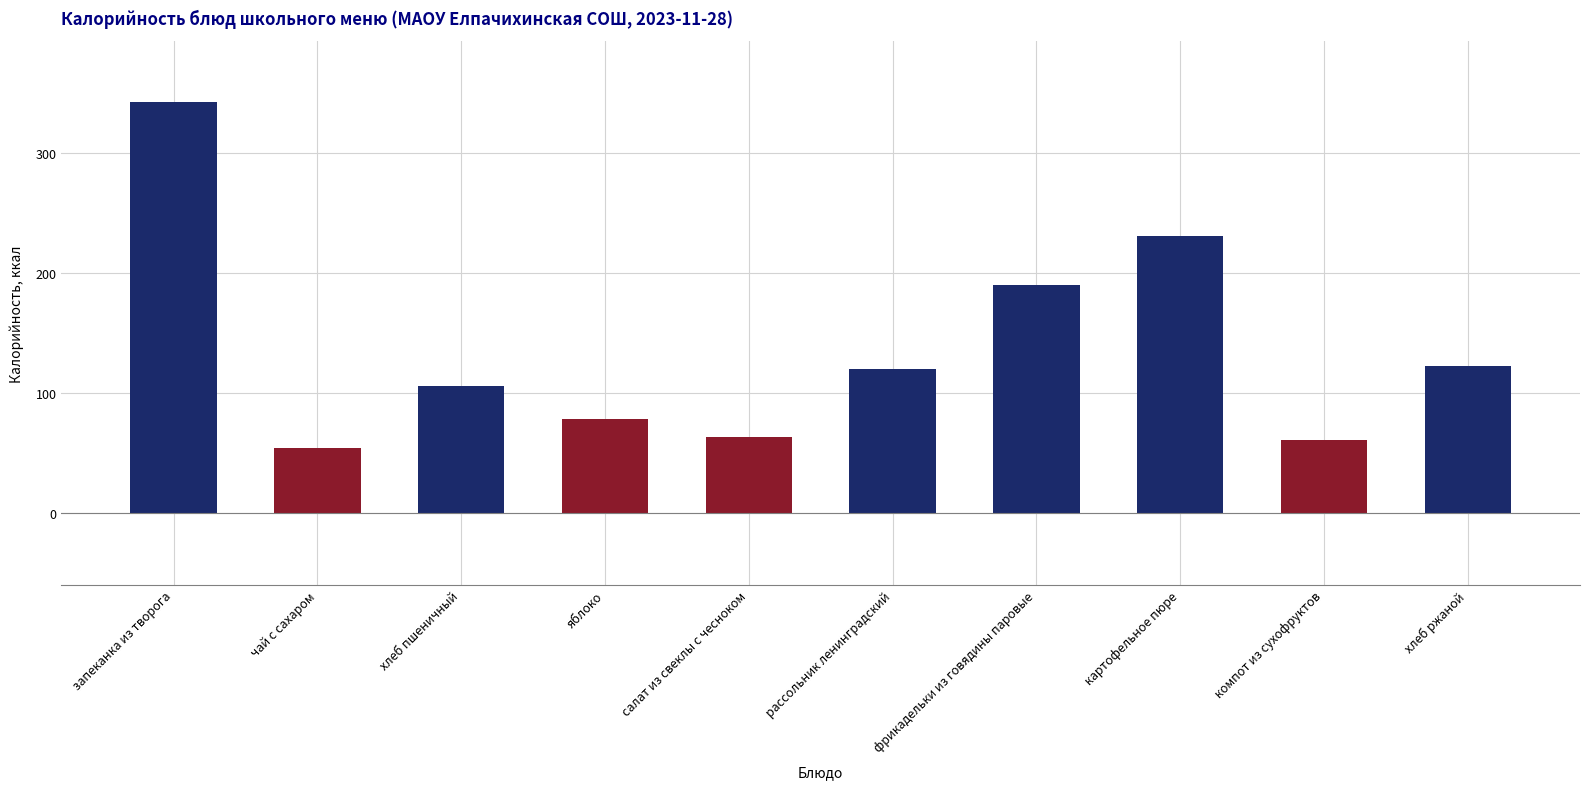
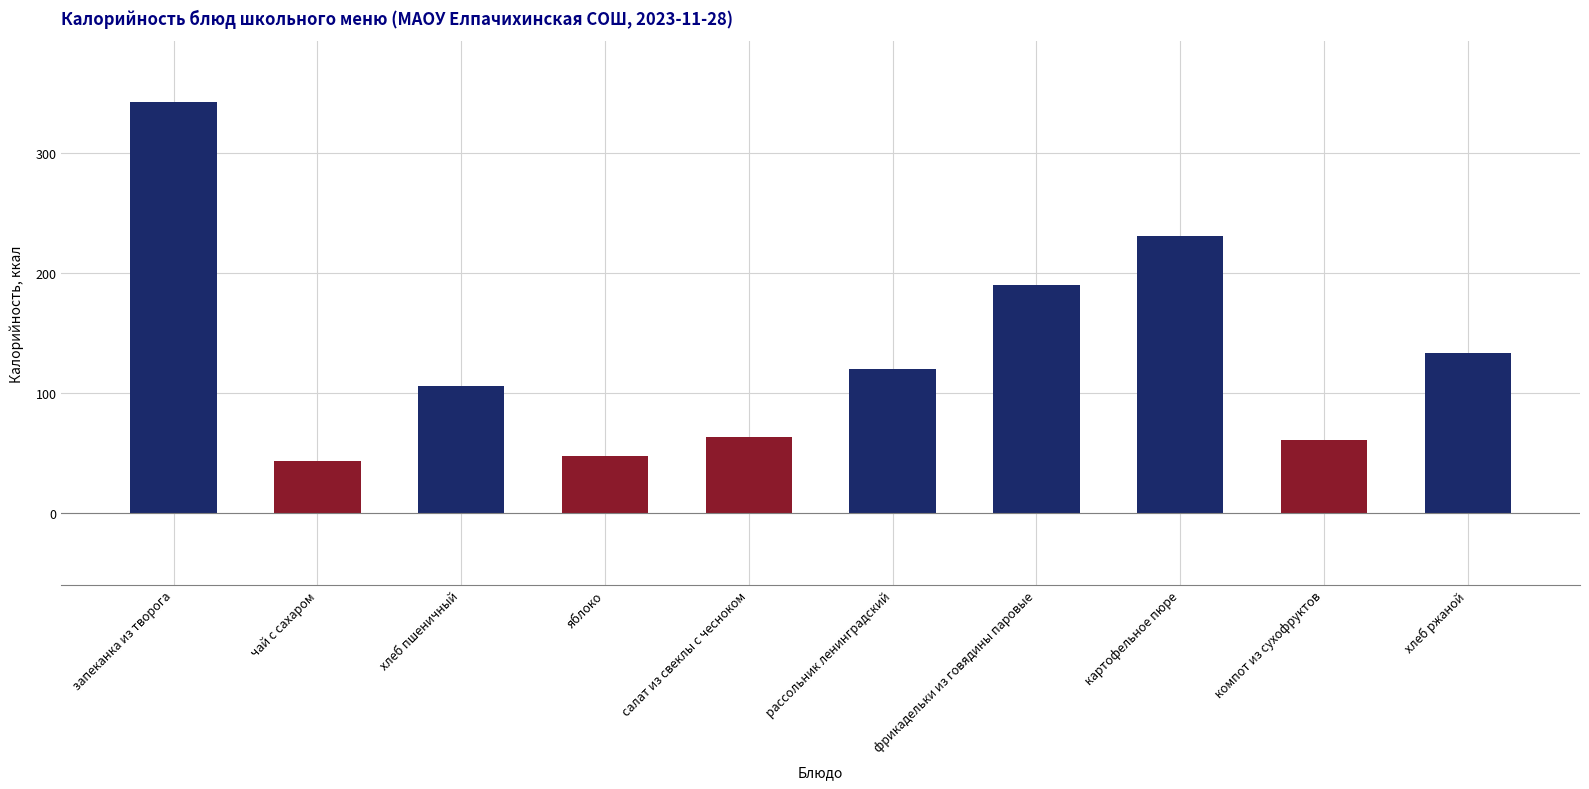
чай с сахаром: 54 -> 43
яблоко: 78 -> 47
хлеб ржаной: 122 -> 133
